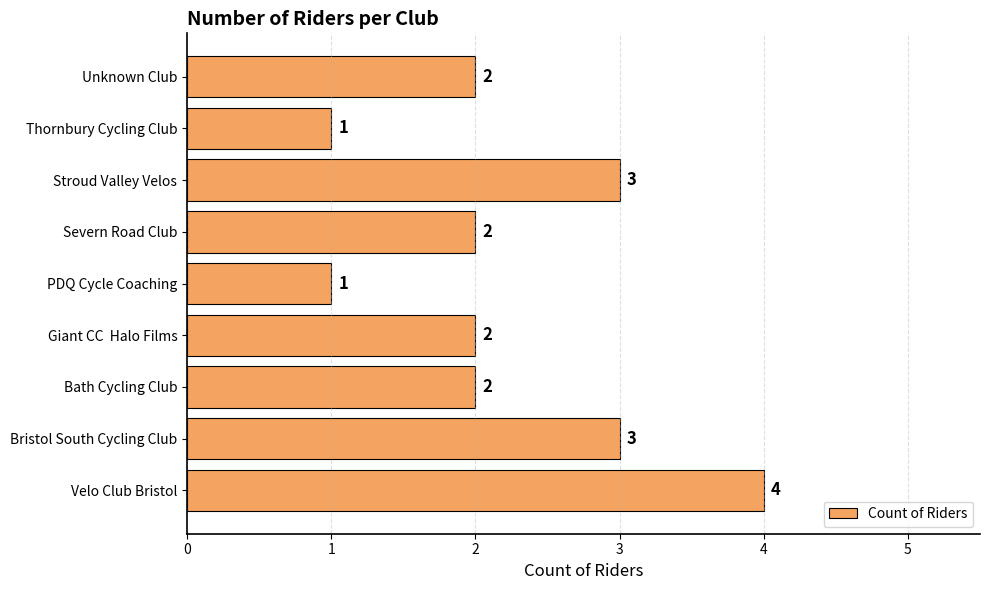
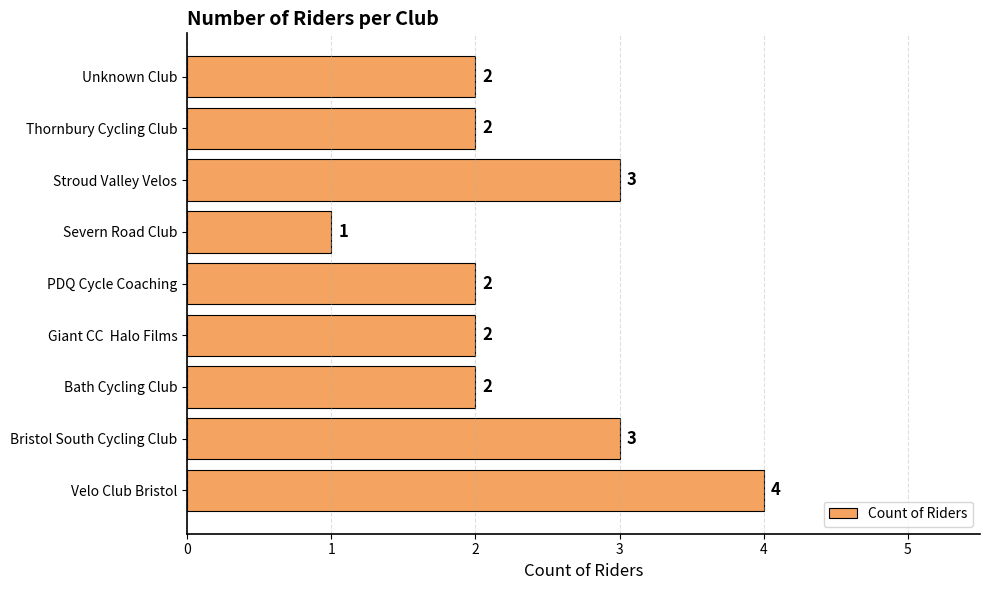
Thornbury Cycling Club: 1 -> 2
Severn Road Club: 2 -> 1
PDQ Cycle Coaching: 1 -> 2
